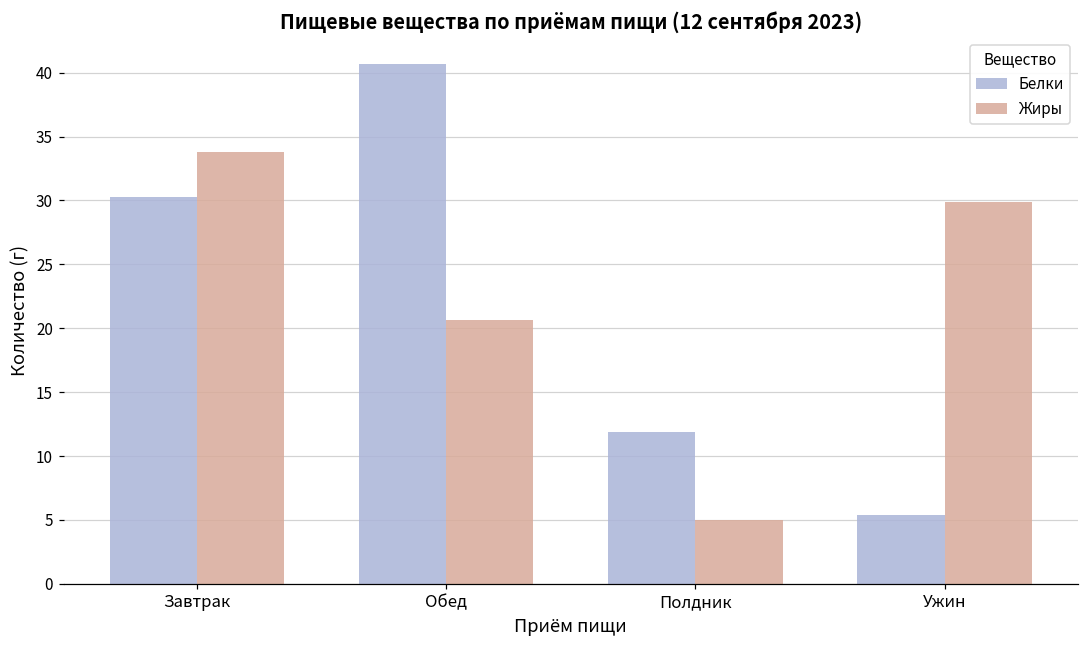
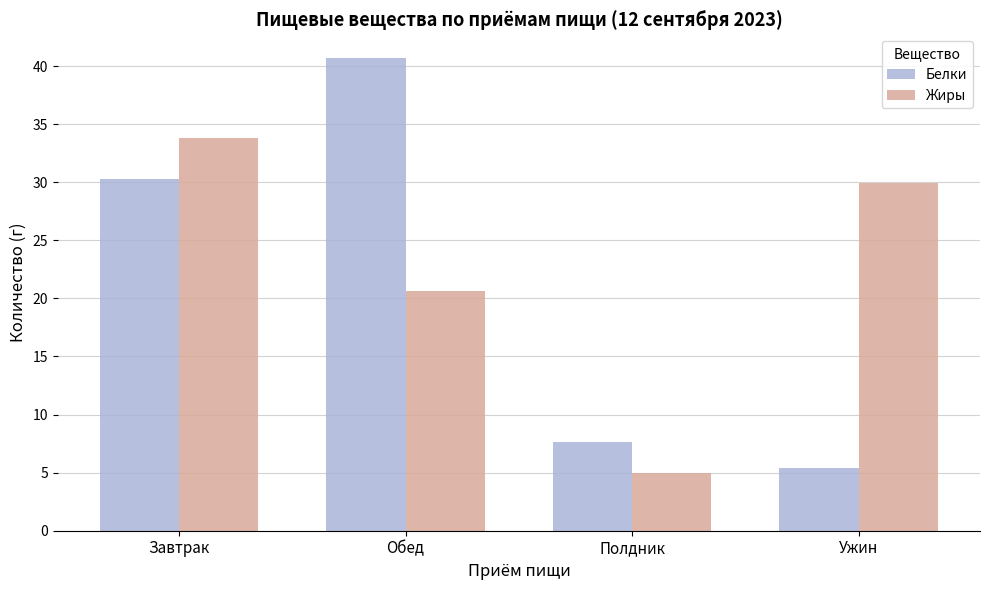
Белки, Полдник: 11.9 -> 7.7
